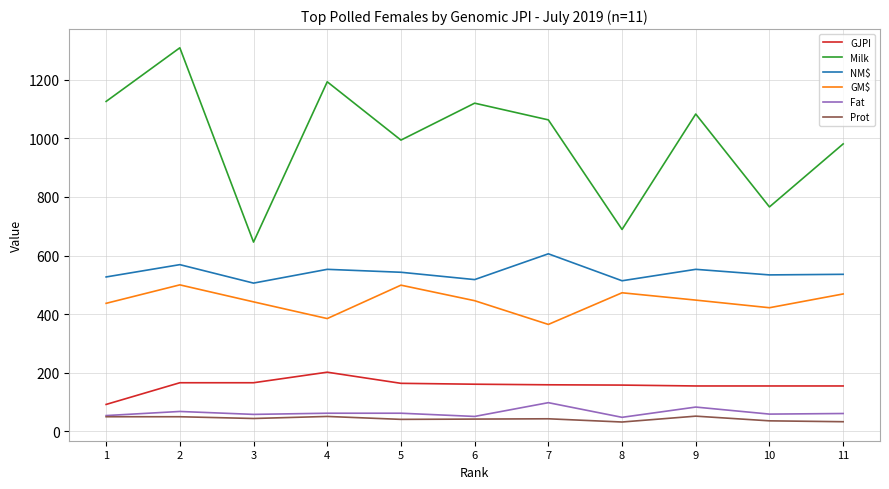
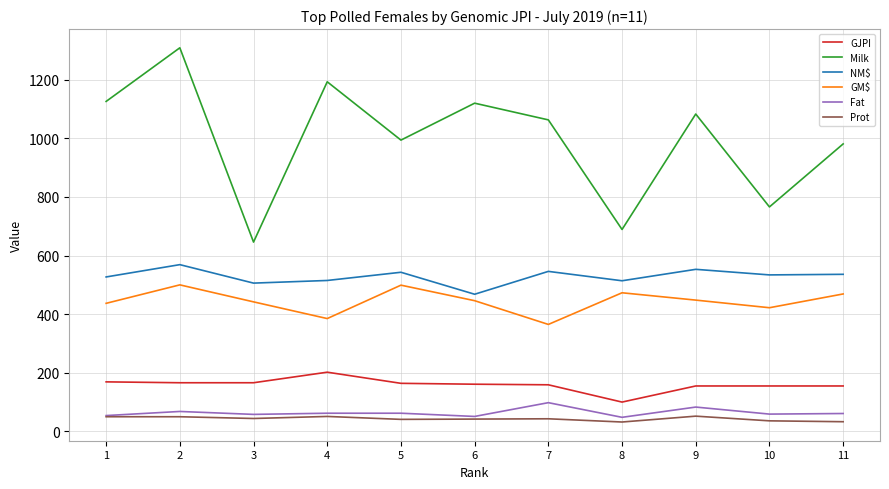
GJPI, 1: 90 -> 170
NM$, 4: 550 -> 520
NM$, 6: 520 -> 470
NM$, 7: 610 -> 550
GJPI, 8: 160 -> 100
